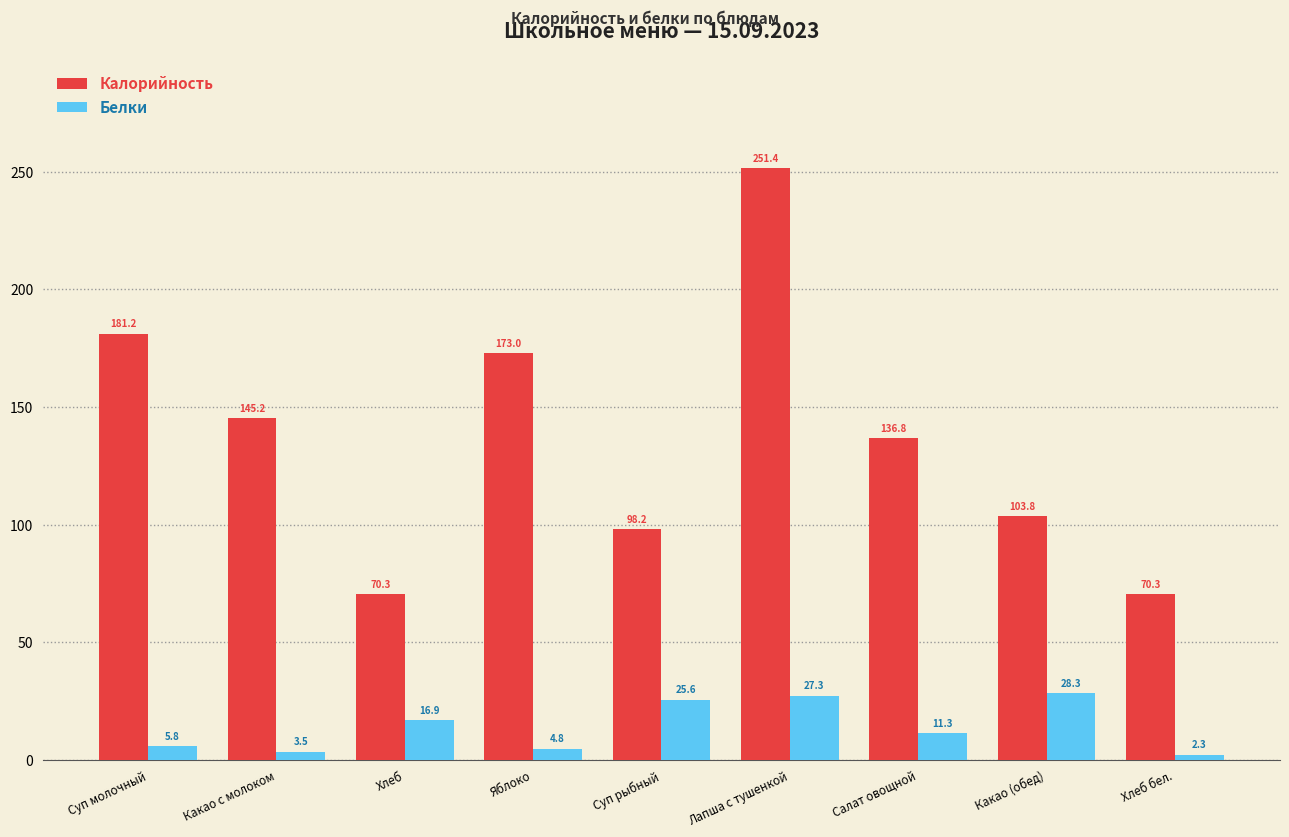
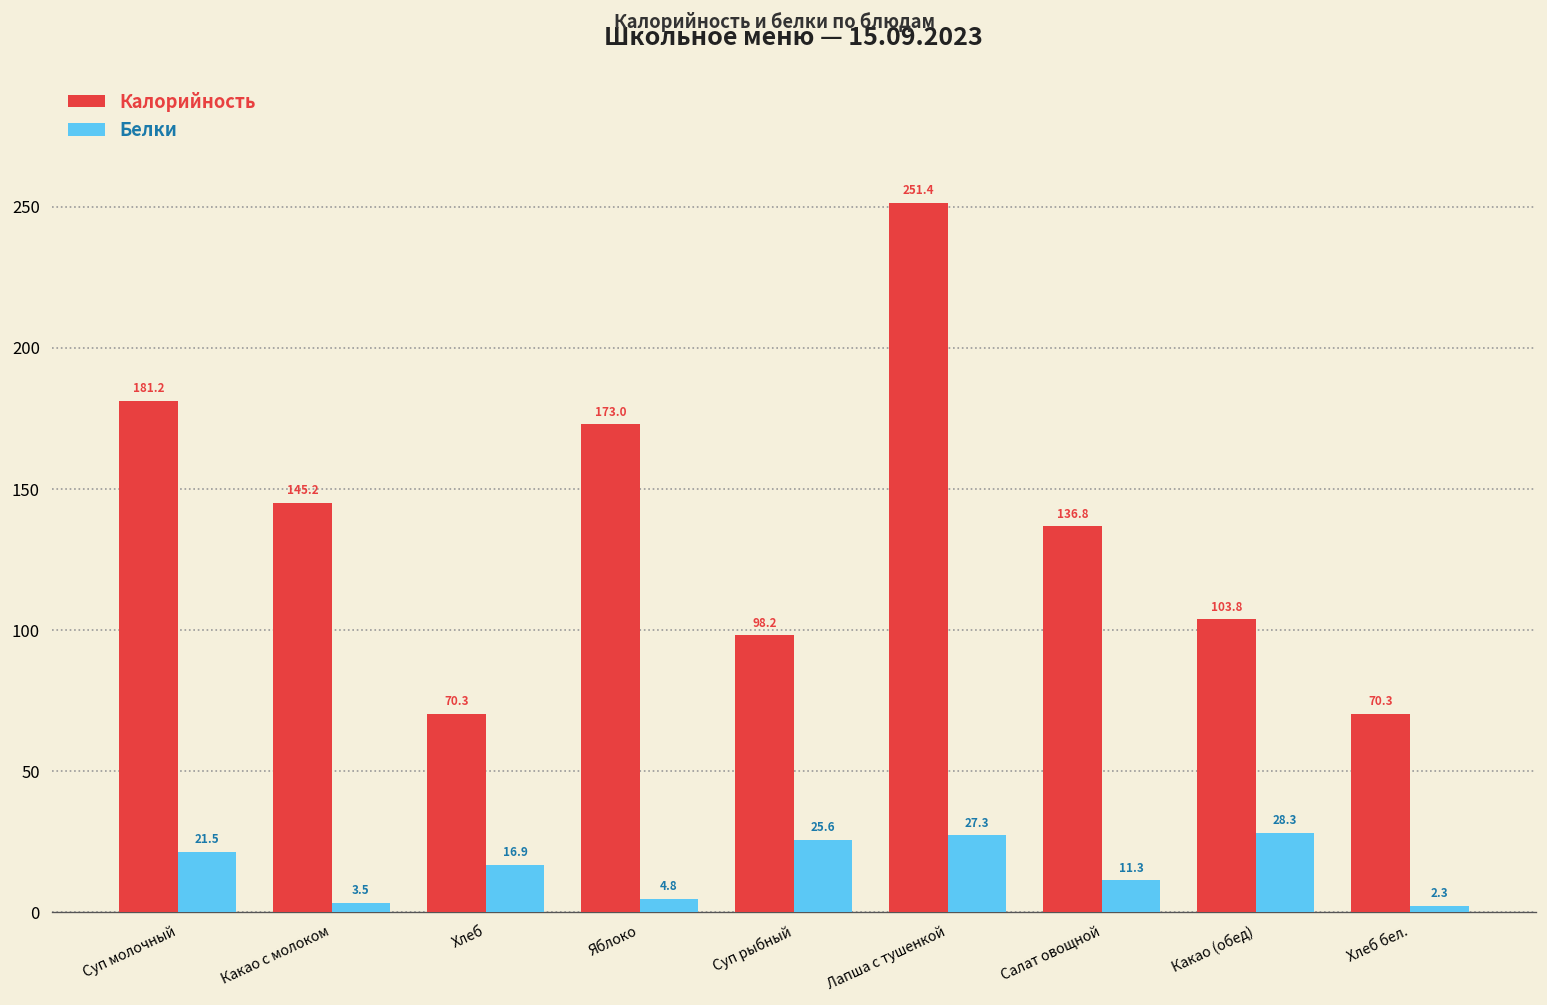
Белки, Суп молочный: 5.8 -> 21.5
